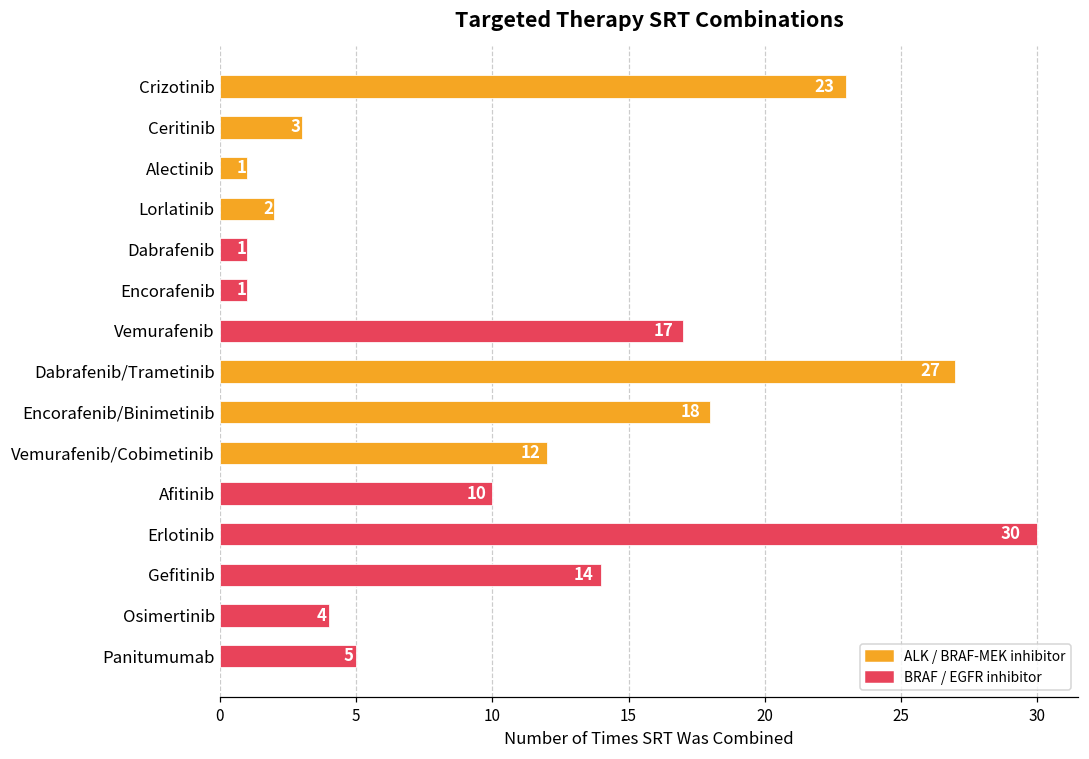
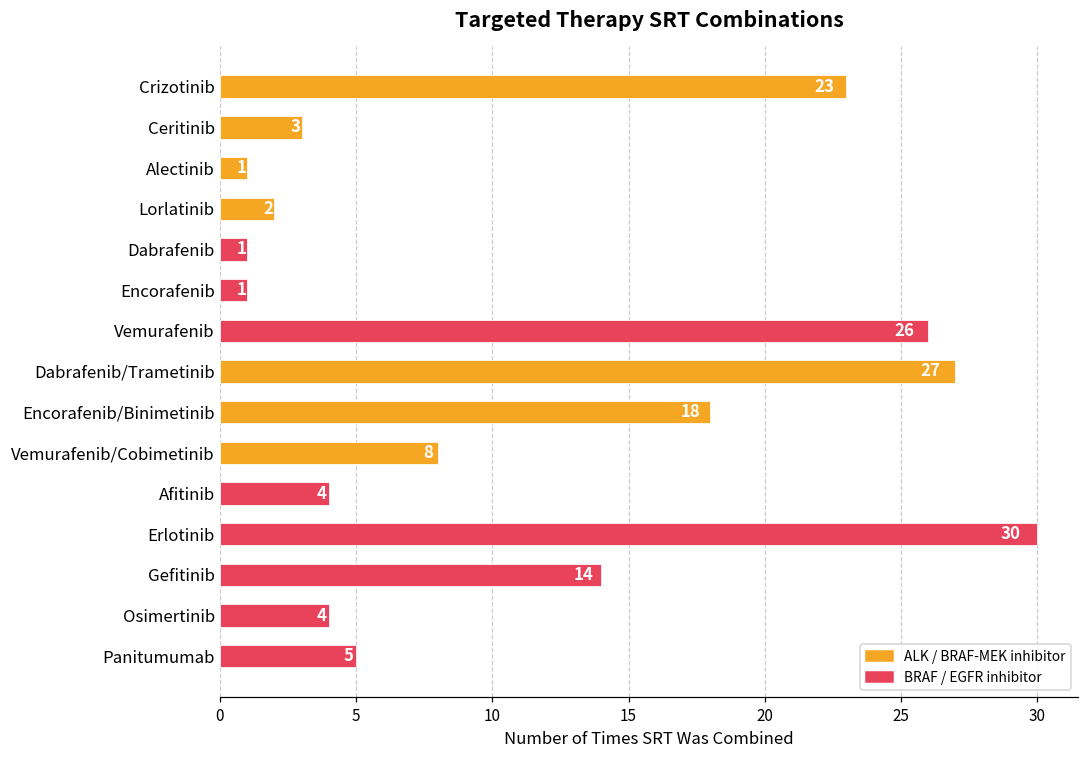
Vemurafenib: 17 -> 26
Vemurafenib/Cobimetinib: 12 -> 8
Afitinib: 10 -> 4
